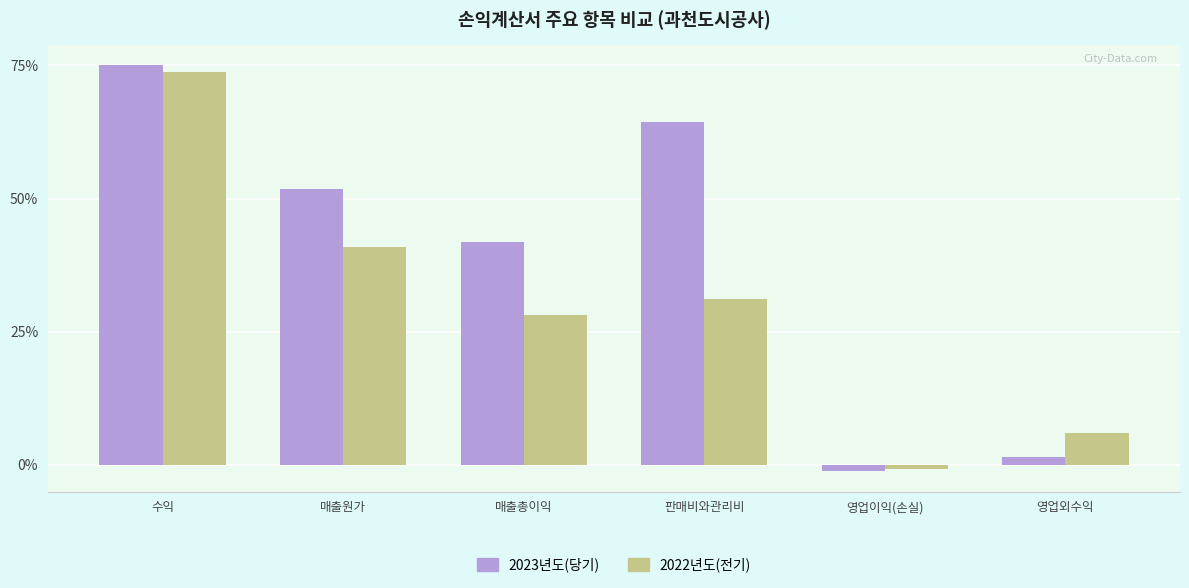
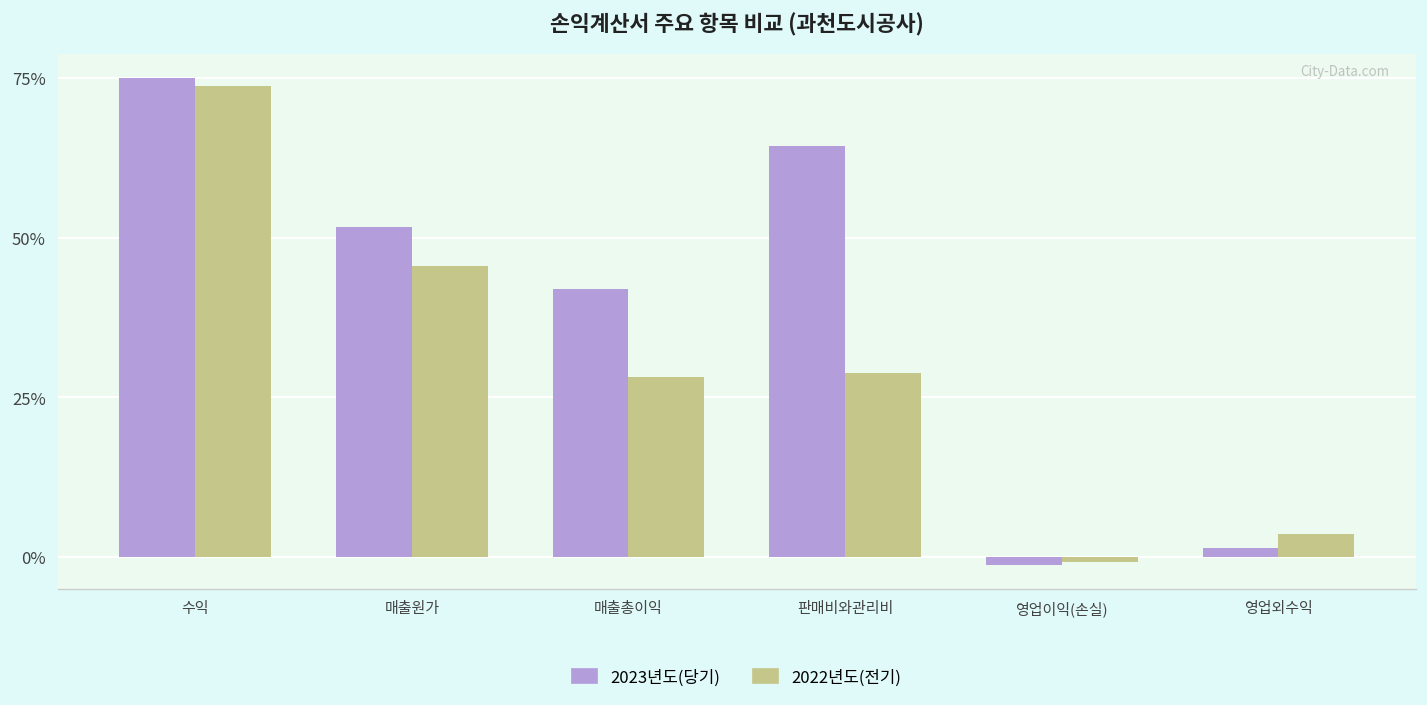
2022년도(전기), 매출원가: 41% -> 46%
2022년도(전기), 판매비와관리비: 31% -> 29%
2022년도(전기), 영업외수익: 6% -> 4%
